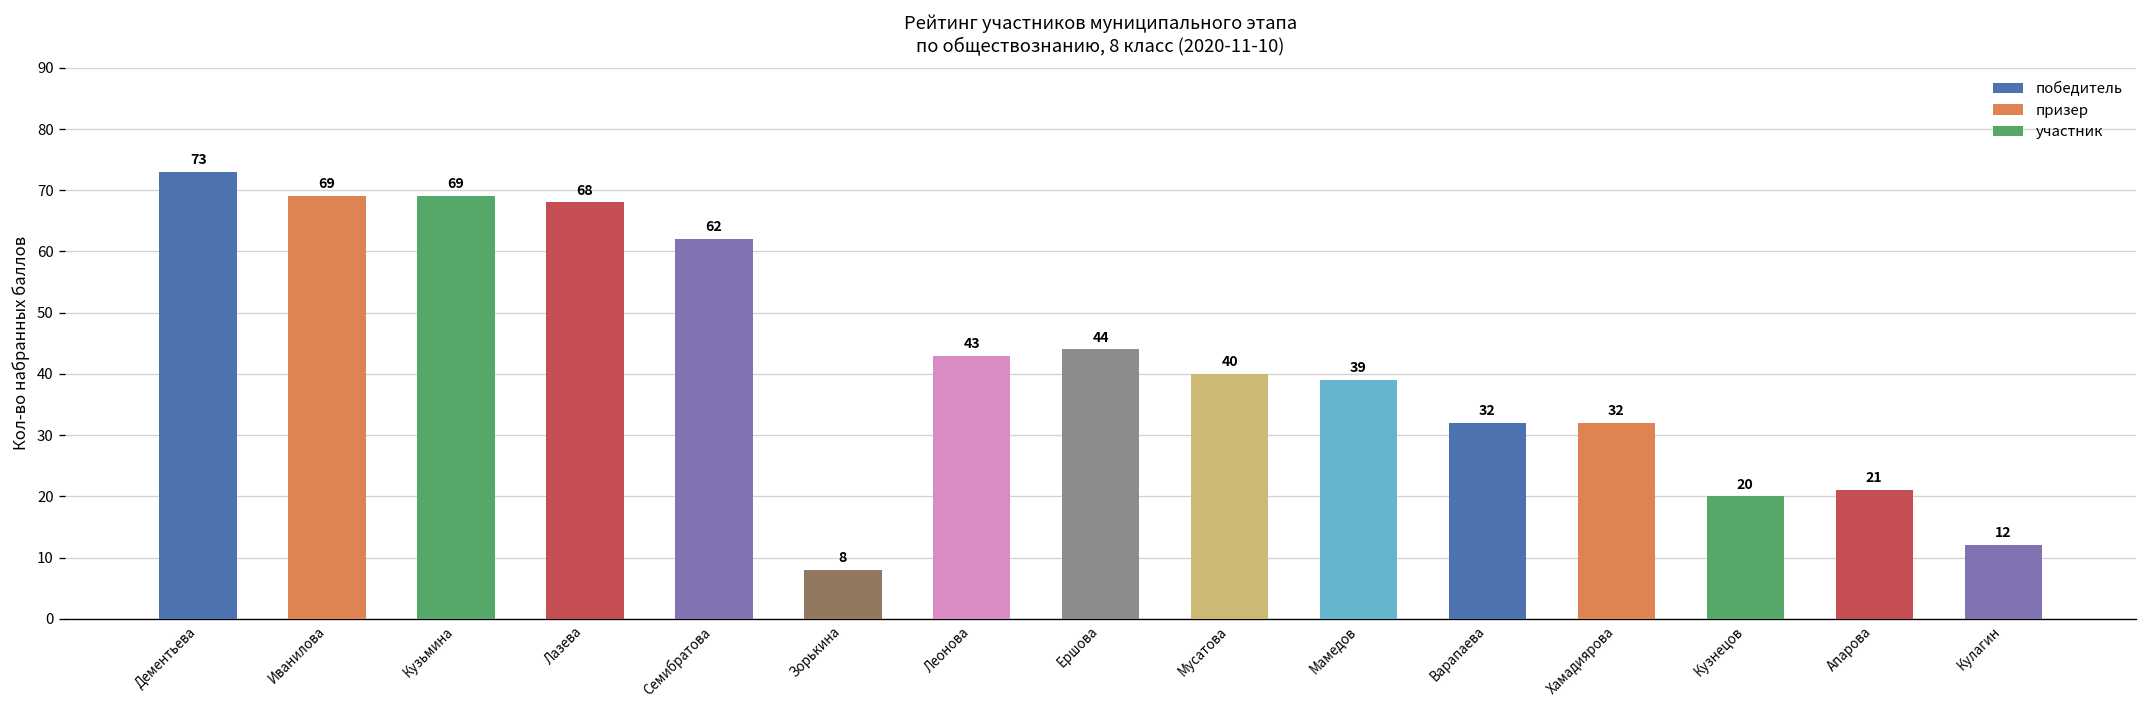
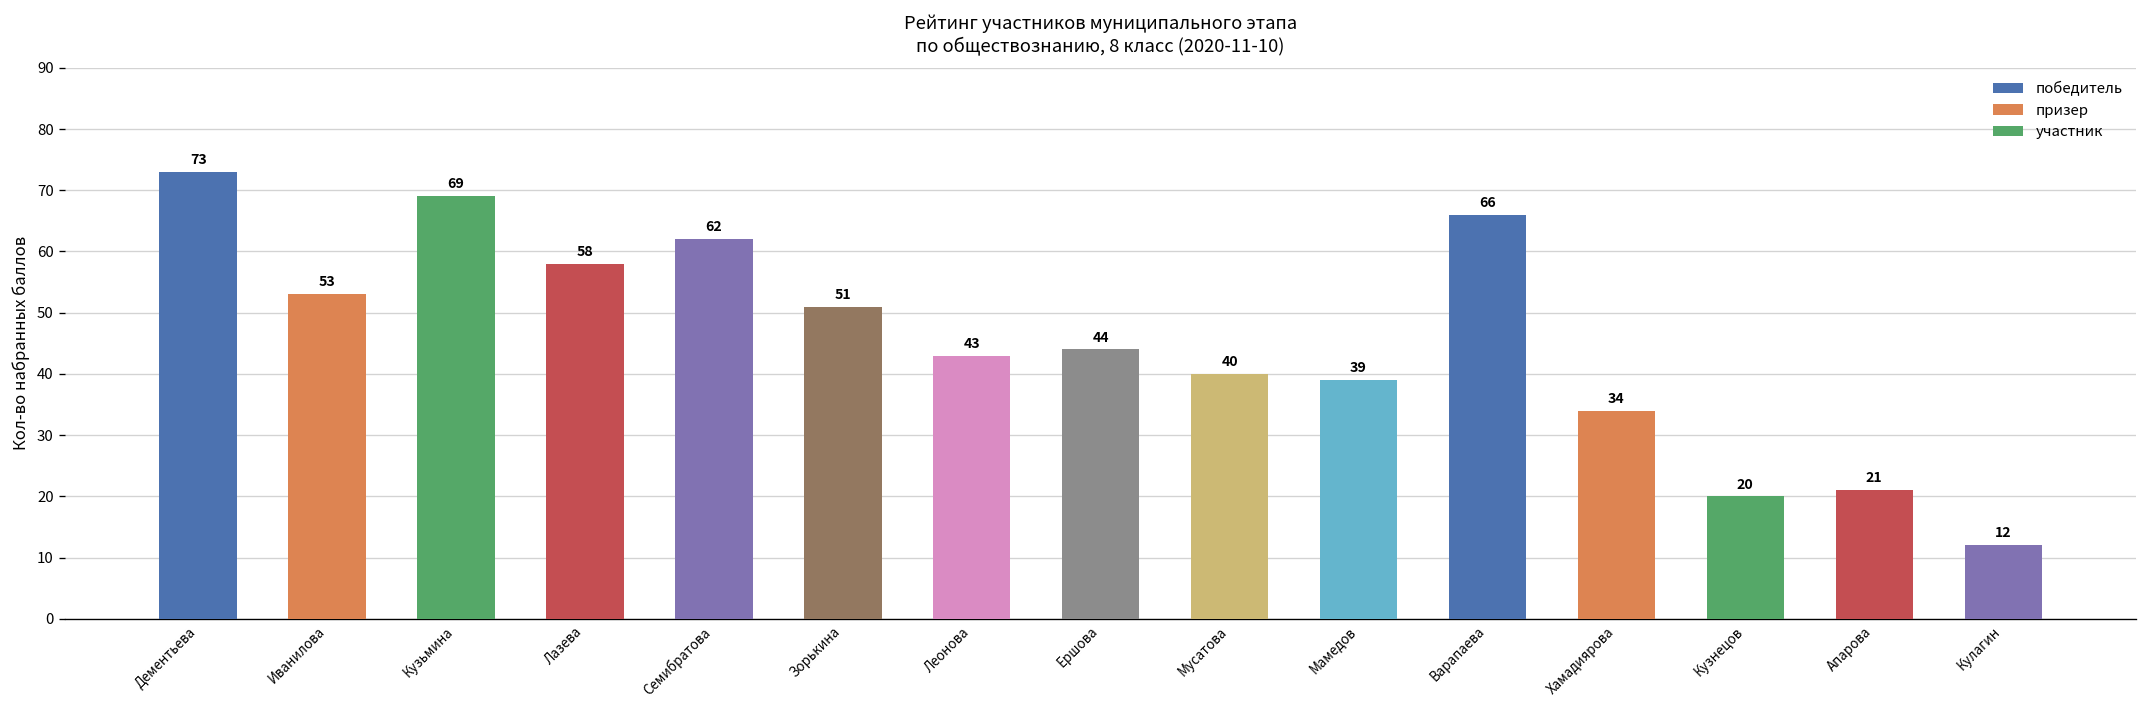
Иванилова: 69 -> 53
Лазева: 68 -> 58
Зорькина: 8 -> 51
Варапаева: 32 -> 66
Хамадиярова: 32 -> 34
